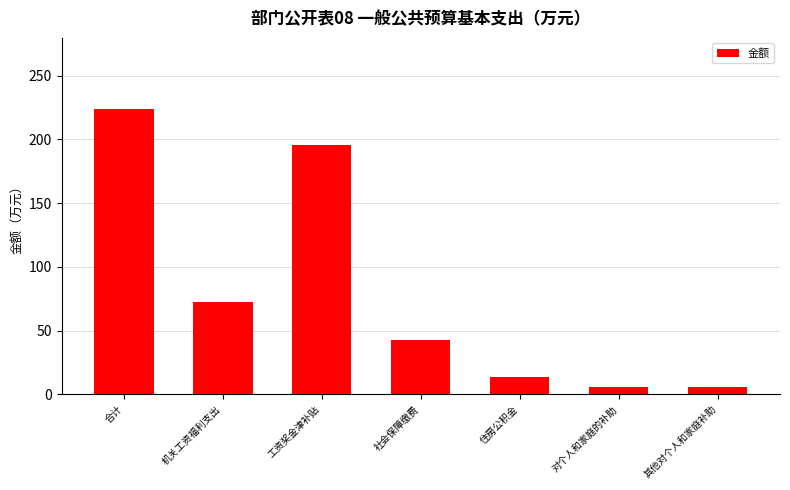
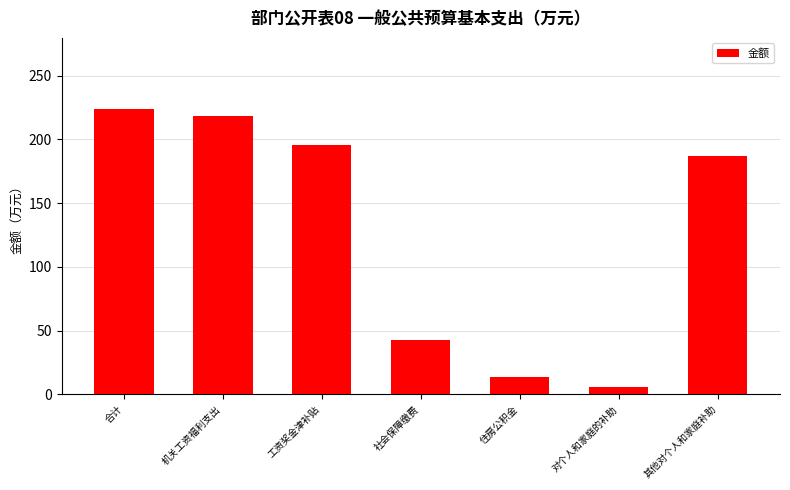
机关工资福利支出: 72 -> 218
其他对个人和家庭补助: 5 -> 187
